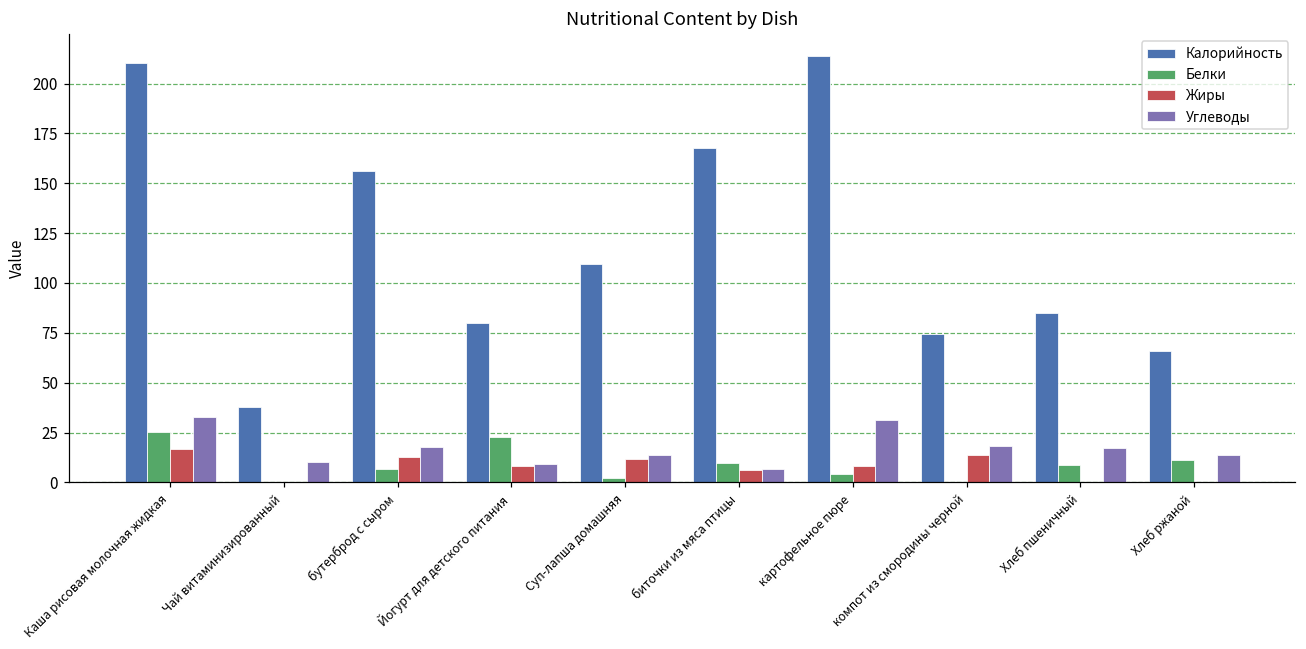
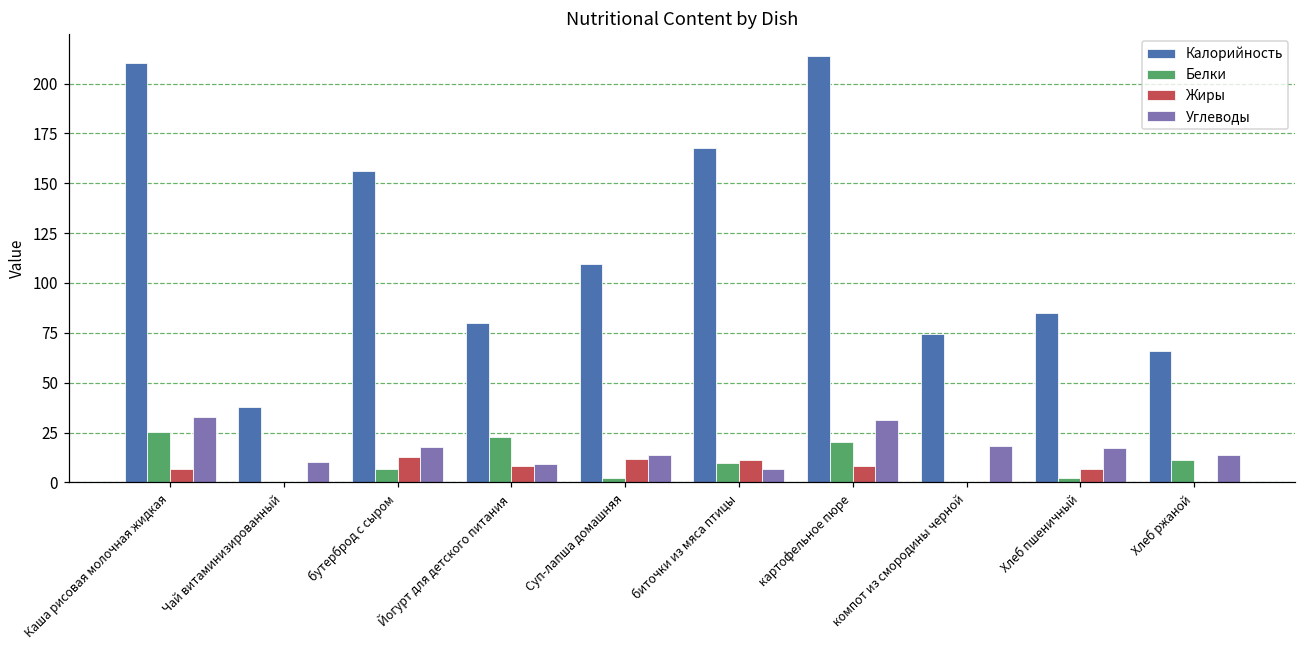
Жиры, Каша рисовая молочная жидкая: 17 -> 7
Жиры, биточки из мяса птицы: 6 -> 11
Белки, картофельное пюре: 4 -> 20
Жиры, компот из смородины черной: 14 -> 0
Белки, Хлеб пшеничный: 9 -> 2
Жиры, Хлеб пшеничный: 0 -> 7
